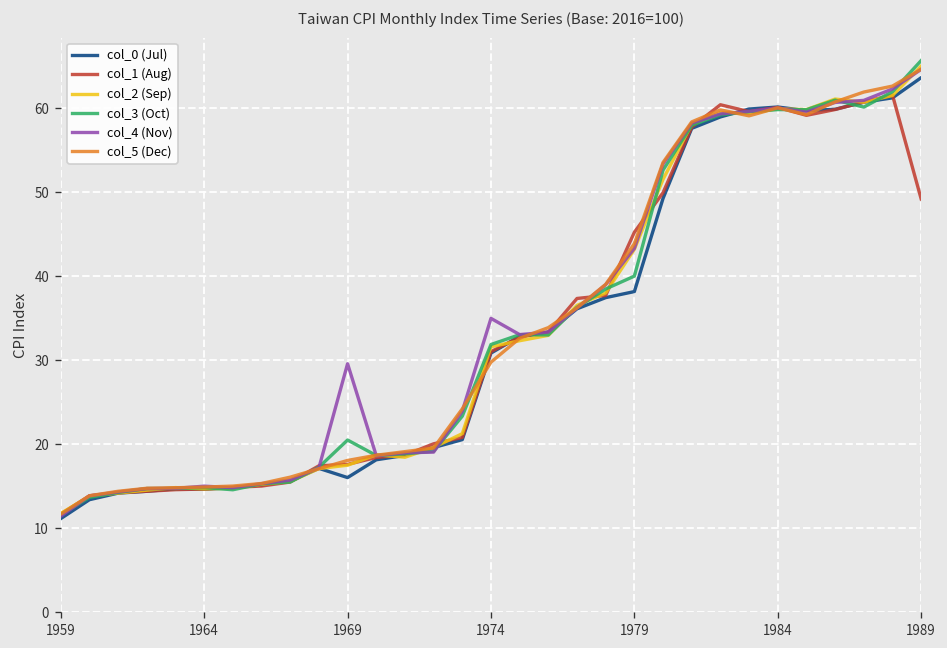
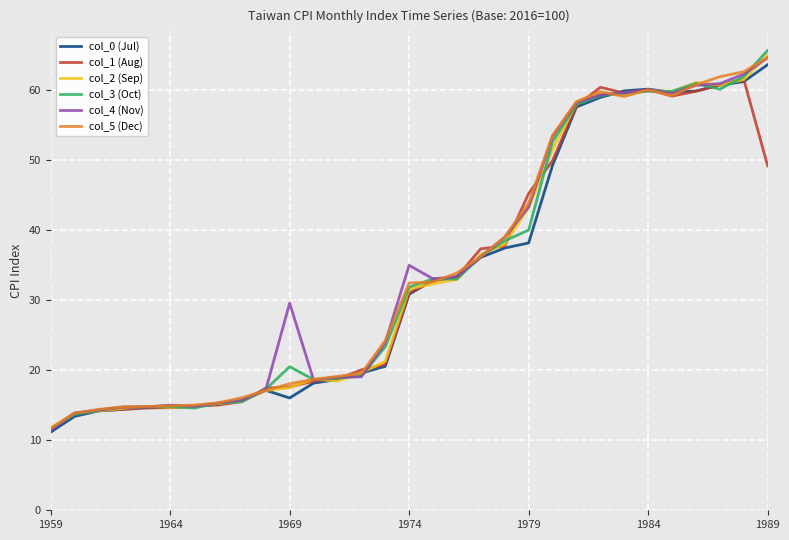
col_5 (Dec), 1974: 30 -> 32
